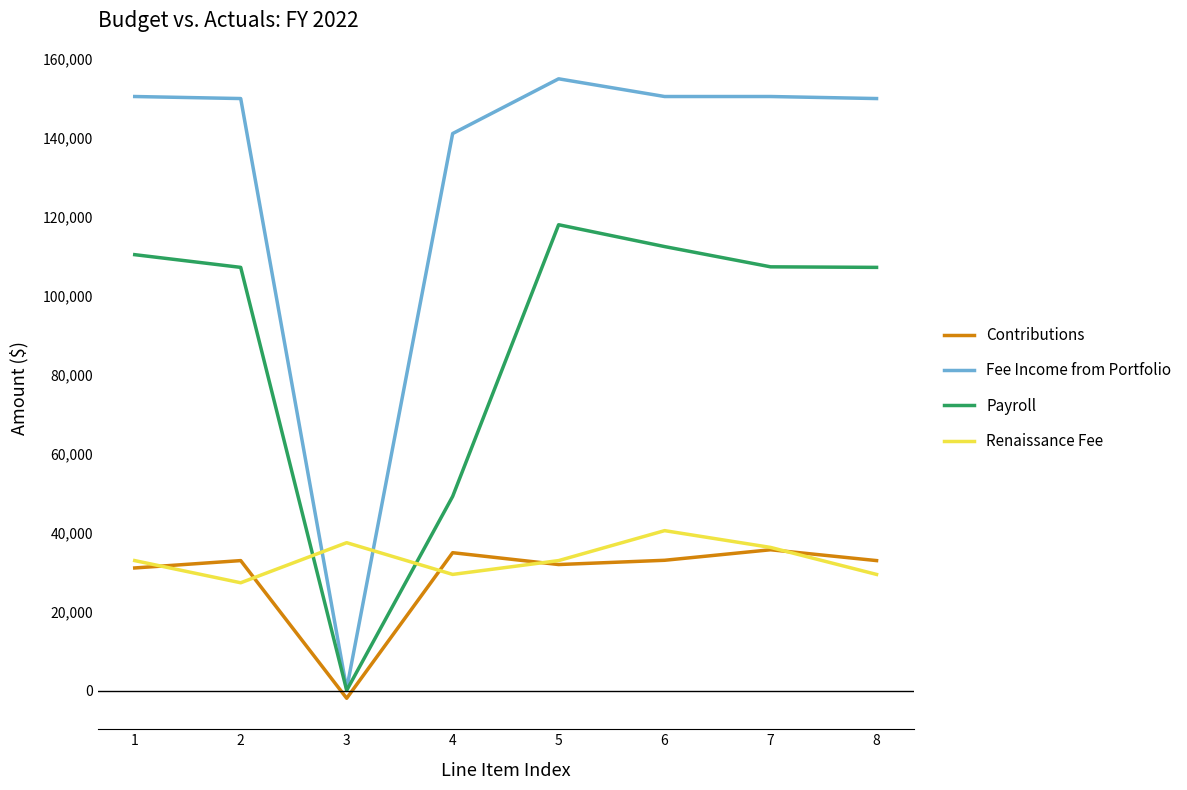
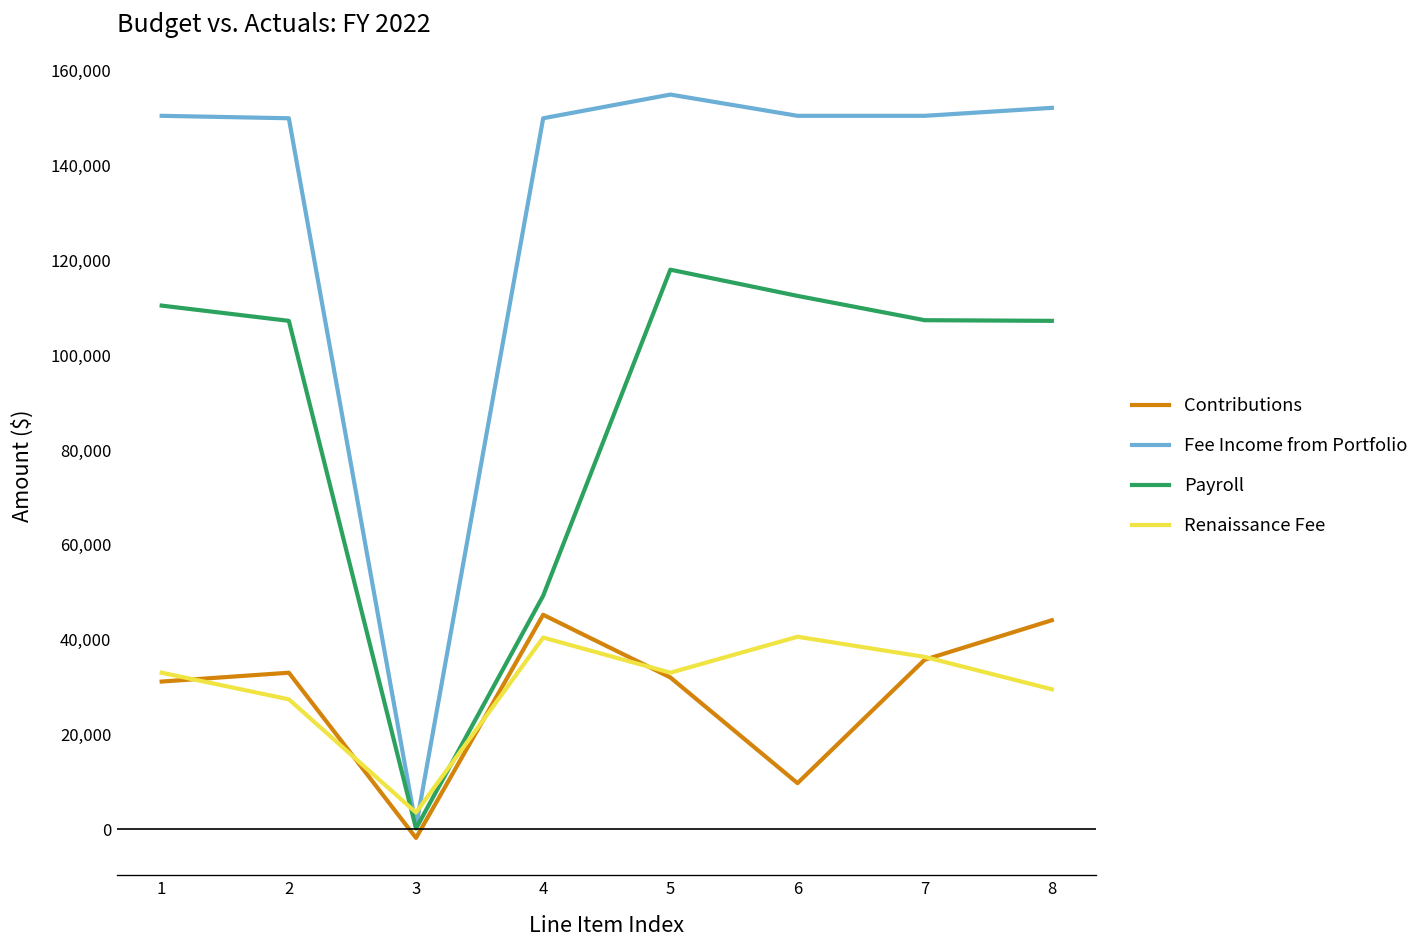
Renaissance Fee, 3: 38,000 -> 4,000
Contributions, 4: 35,000 -> 45,000
Fee Income from Portfolio, 4: 141,000 -> 150,000
Renaissance Fee, 4: 30,000 -> 40,000
Contributions, 6: 33,000 -> 10,000
Contributions, 8: 33,000 -> 44,000
Fee Income from Portfolio, 8: 150,000 -> 152,000
